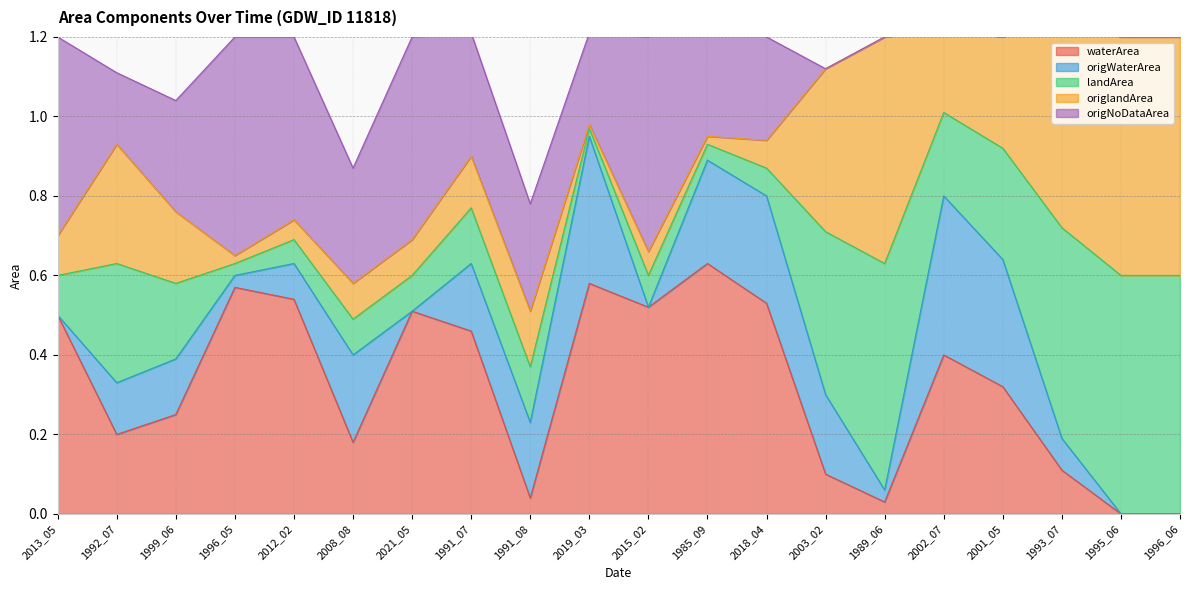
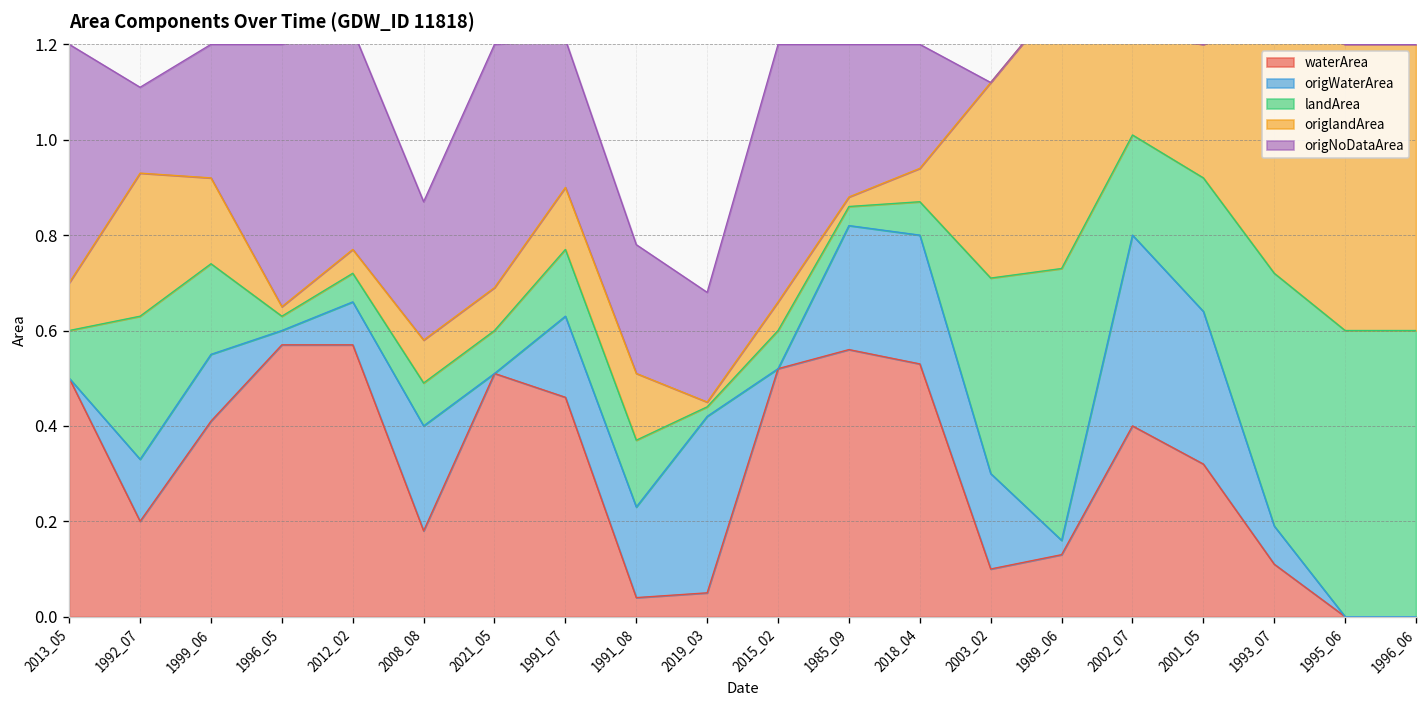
waterArea, 1999_06: 0.25 -> 0.41
waterArea, 2012_02: 0.54 -> 0.57
waterArea, 2019_03: 0.58 -> 0.05
waterArea, 1985_09: 0.63 -> 0.56
waterArea, 1989_06: 0.03 -> 0.13
